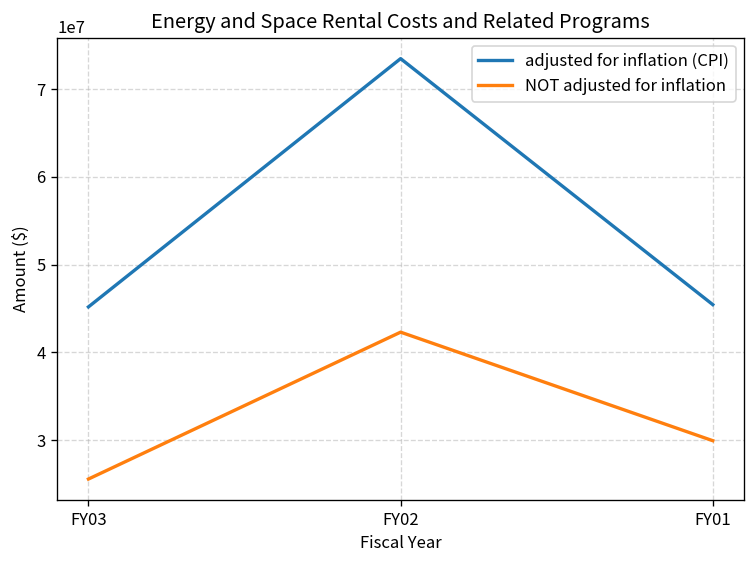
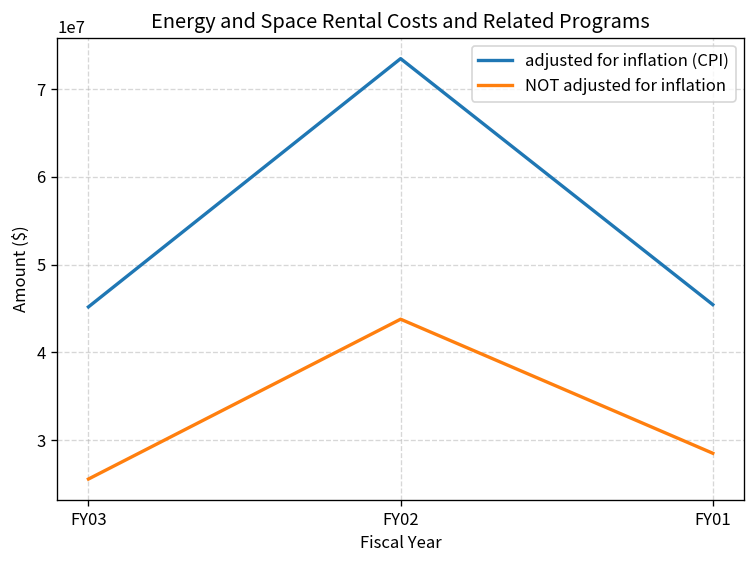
NOT adjusted for inflation, FY02: 42000000 -> 44000000
NOT adjusted for inflation, FY01: 30000000 -> 29000000
